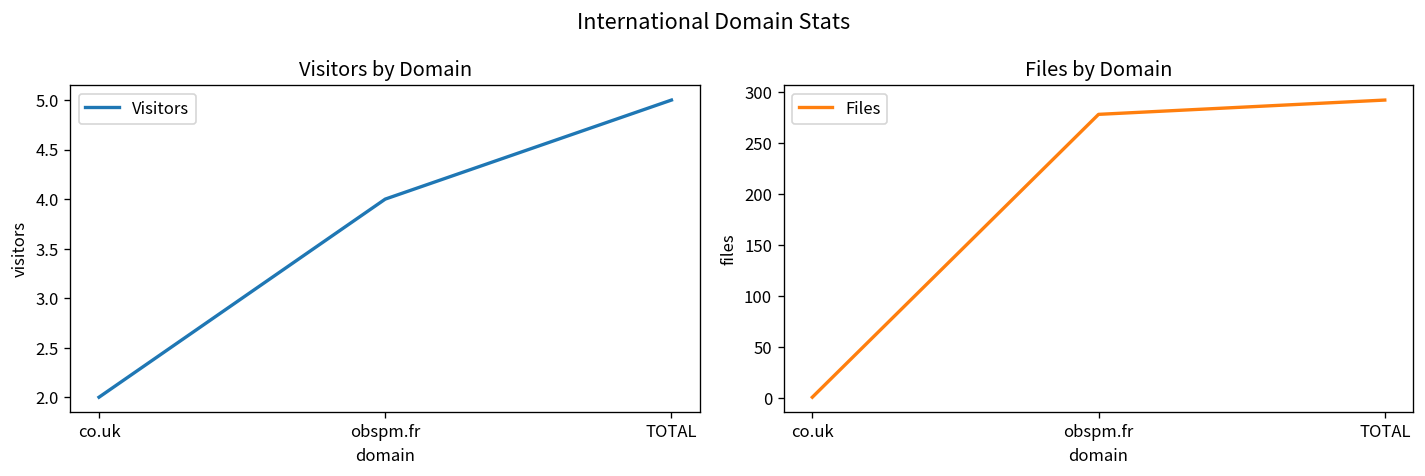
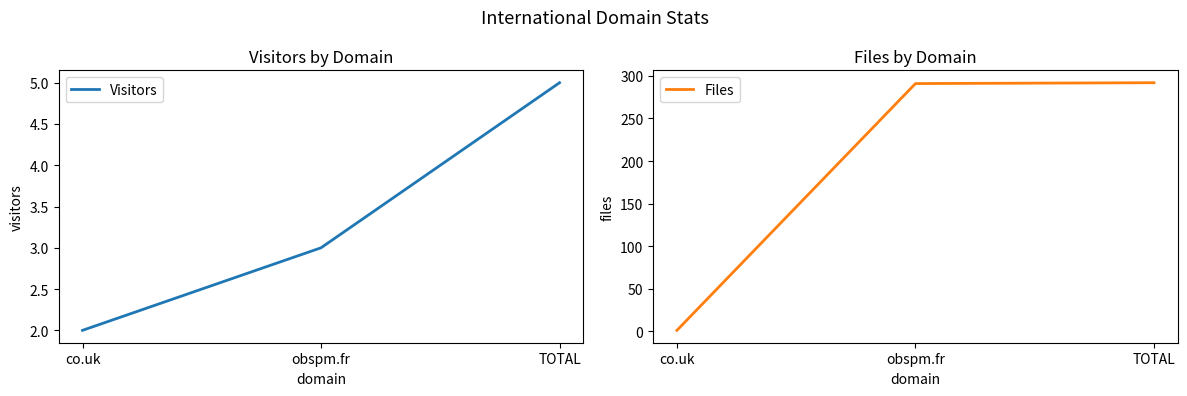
Visitors by Domain, obspm.fr: 4 -> 3
Files by Domain, obspm.fr: 280 -> 290
